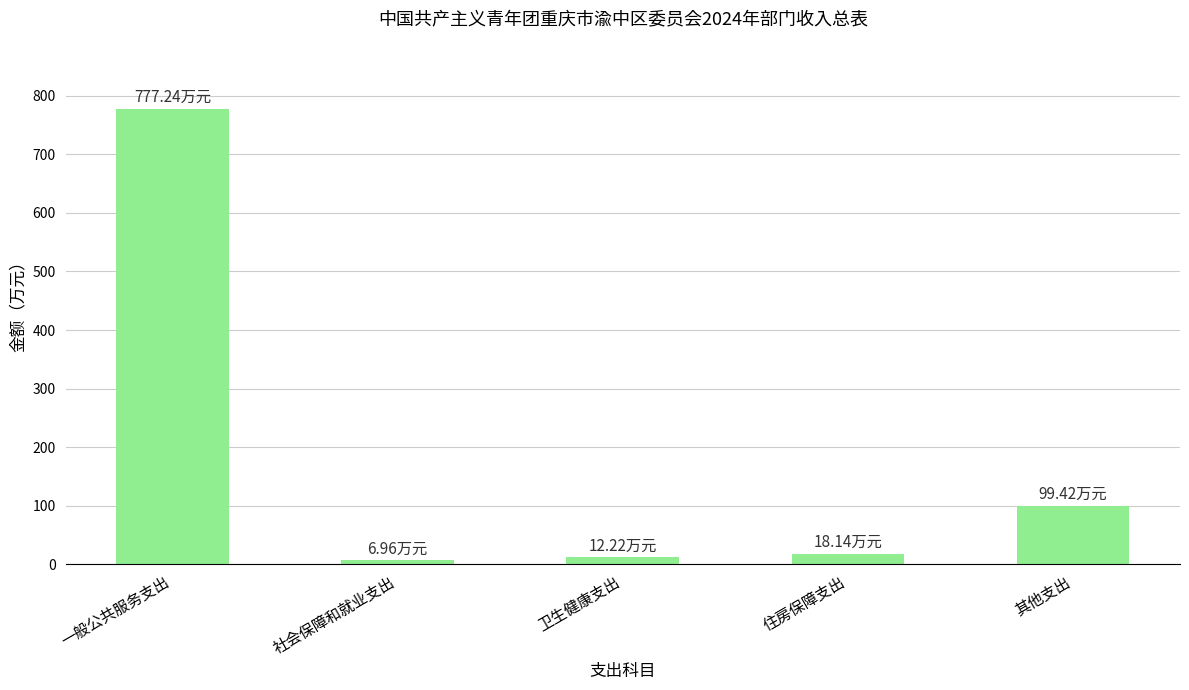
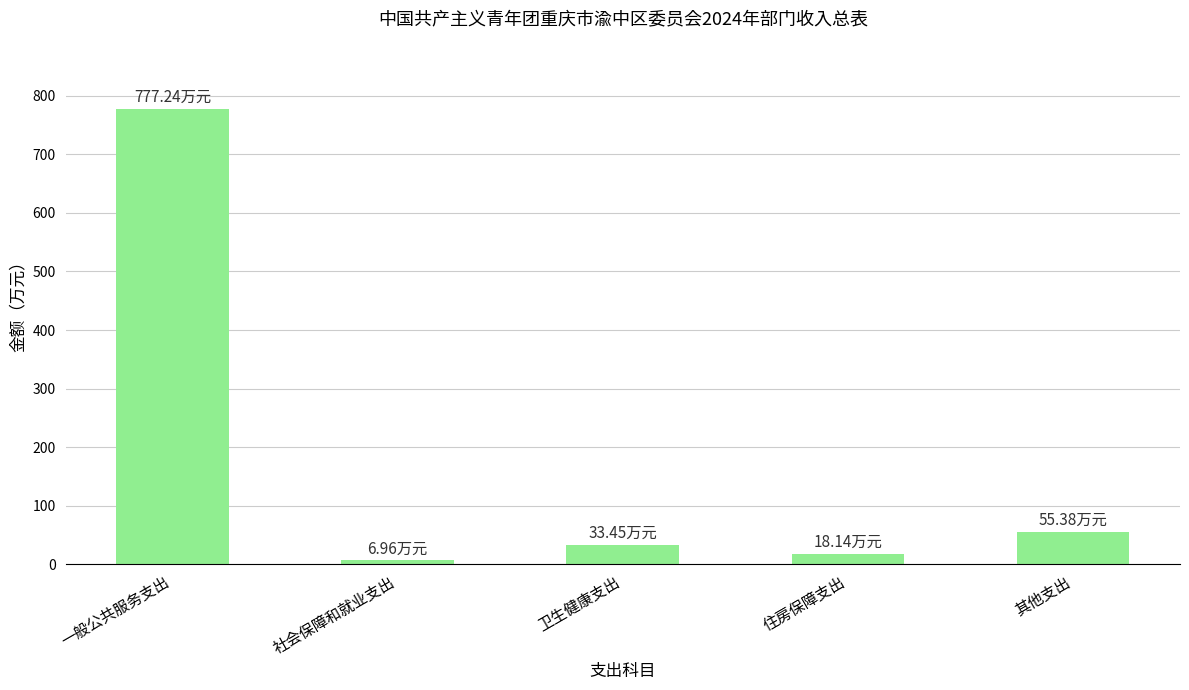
卫生健康支出: 12.22 -> 33.45
其他支出: 99.42 -> 55.38
